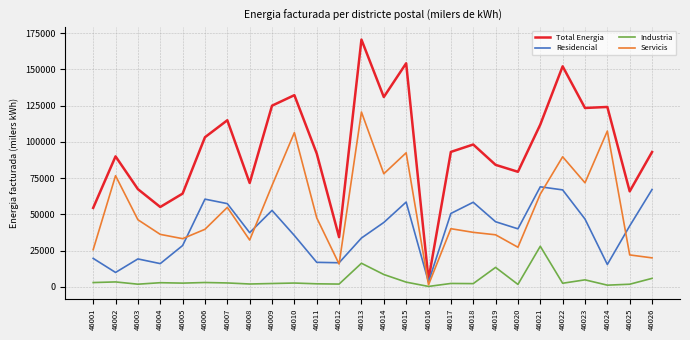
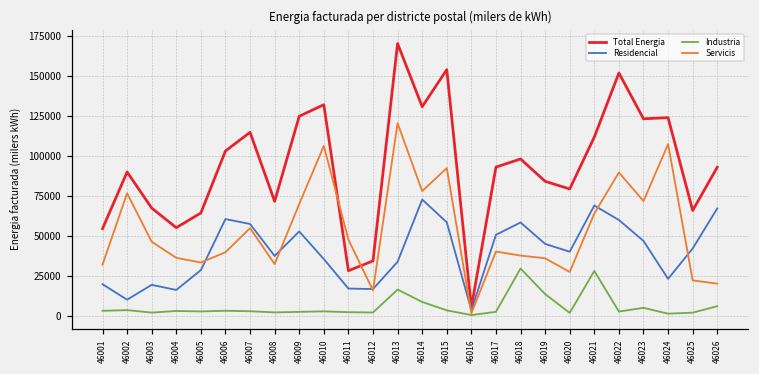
Servicis, 46001: 26000 -> 32000
Total Energia, 46011: 92000 -> 28000
Residencial, 46014: 44000 -> 73000
Industria, 46018: 2000 -> 29000
Residencial, 46022: 67000 -> 60000
Residencial, 46024: 15000 -> 23000
